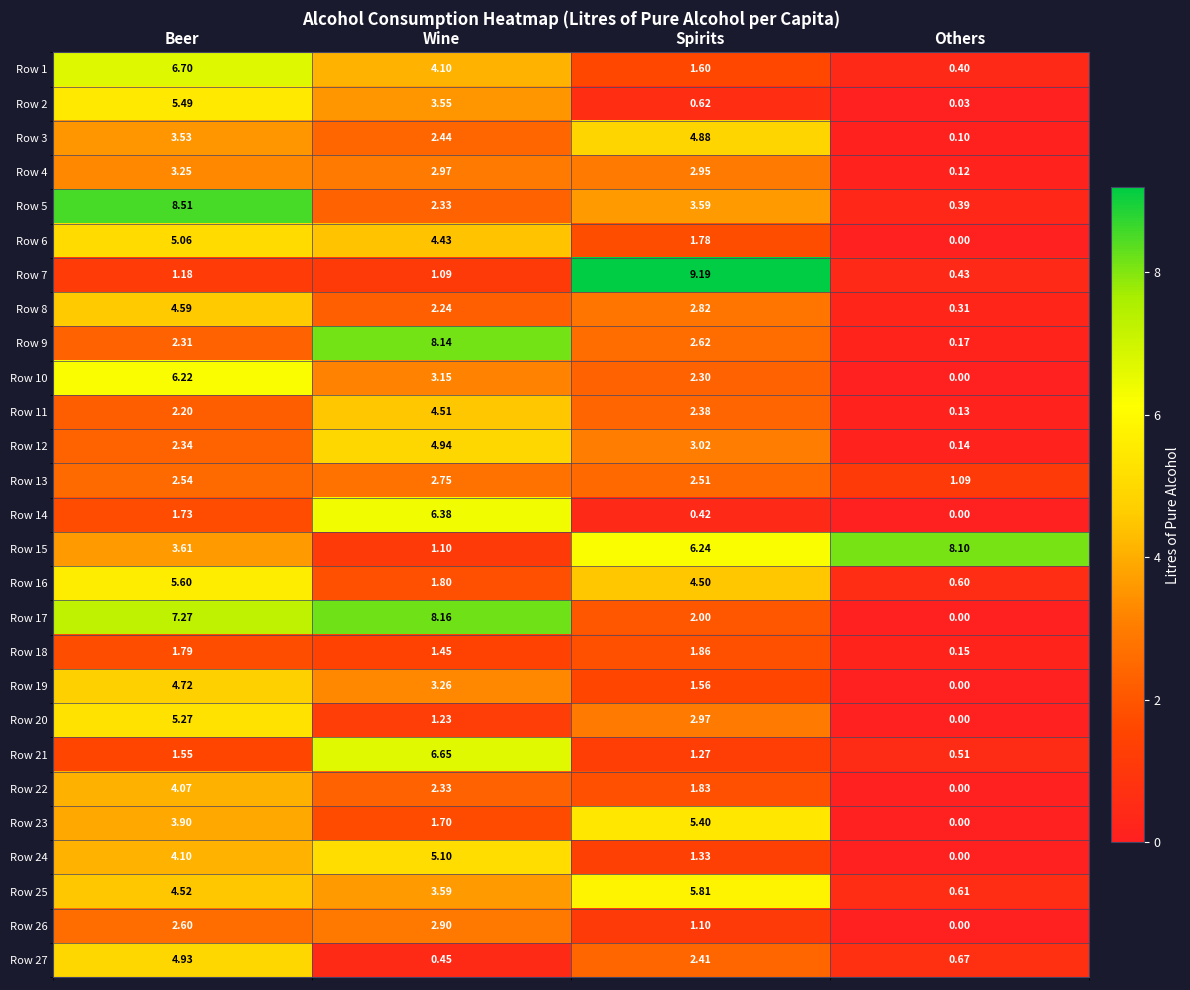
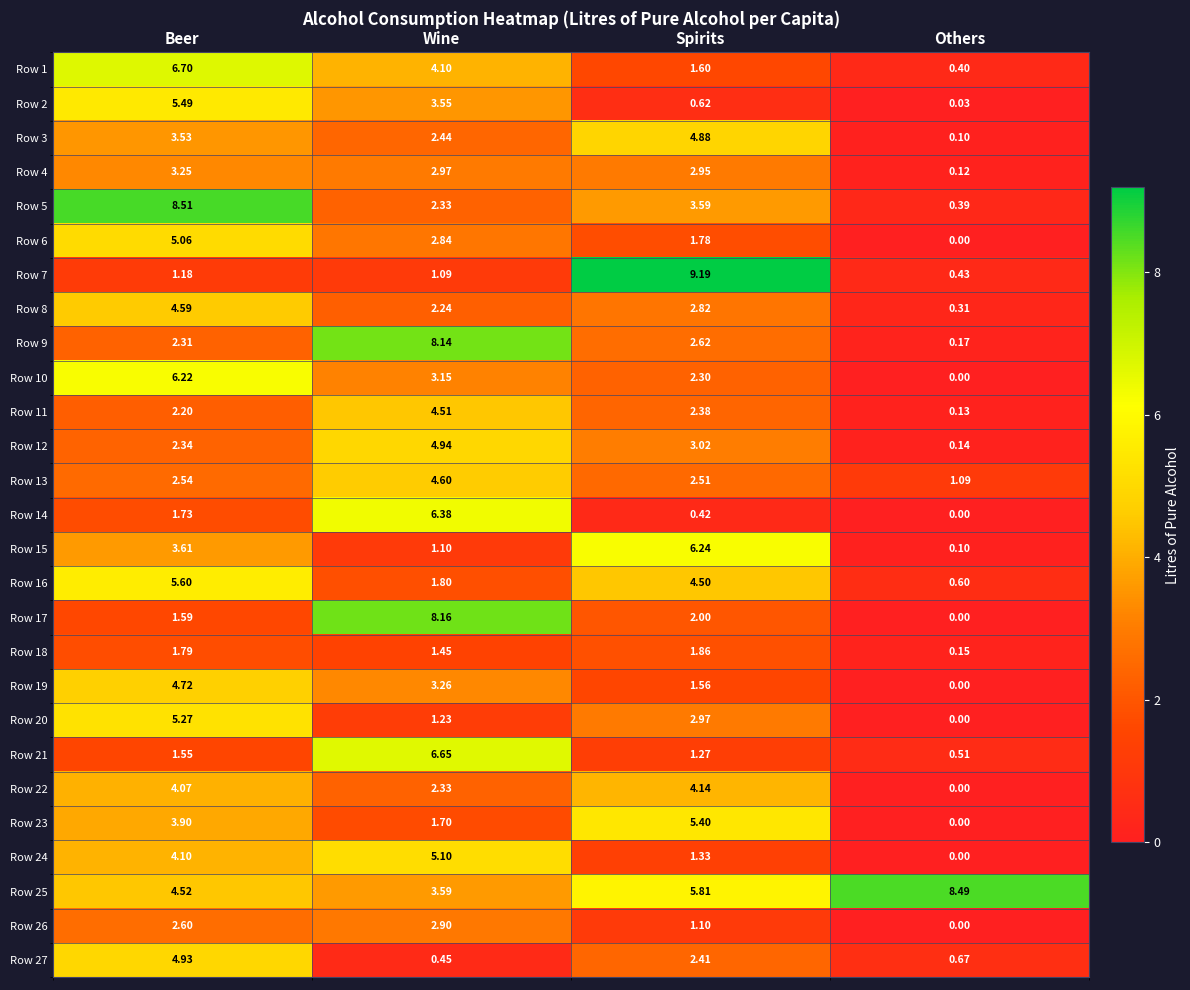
Row 6, Wine: 4.43 -> 2.84
Row 13, Wine: 2.75 -> 4.60
Row 15, Others: 8.10 -> 0.10
Row 17, Beer: 7.27 -> 1.59
Row 22, Spirits: 1.83 -> 4.14
Row 25, Others: 0.61 -> 8.49
